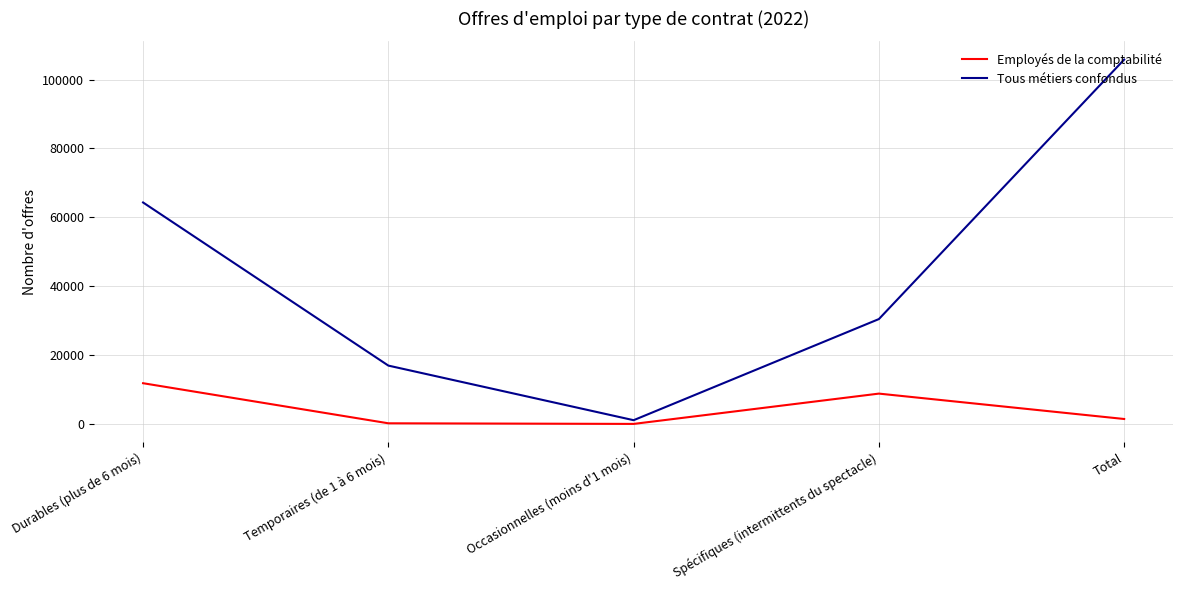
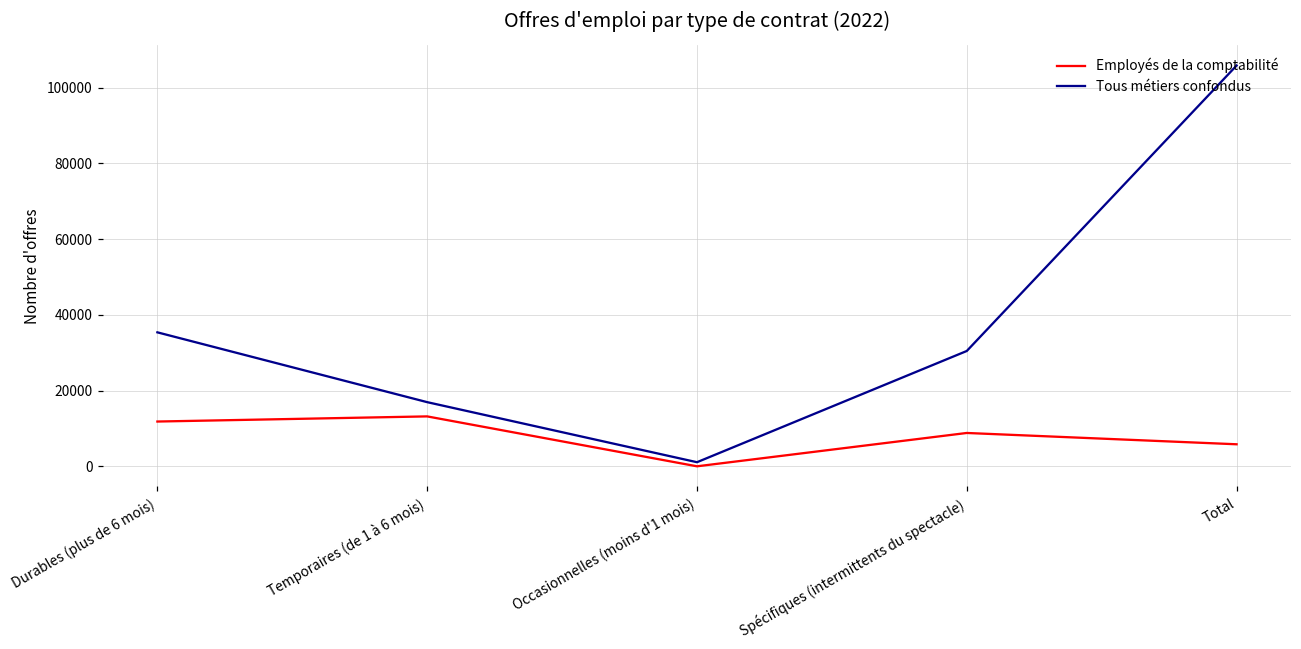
Tous métiers confondus, Durables (plus de 6 mois): 64000 -> 35000
Employés de la comptabilité, Temporaires (de 1 à 6 mois): 0 -> 13000
Employés de la comptabilité, Total: 1000 -> 6000
